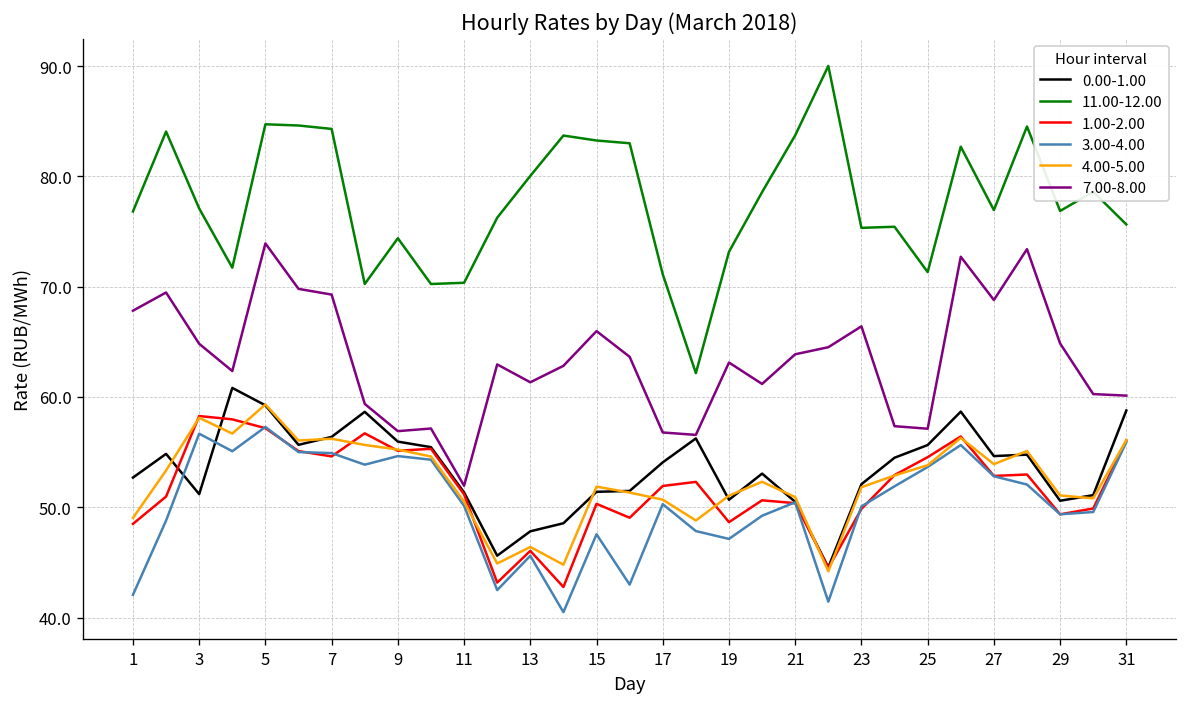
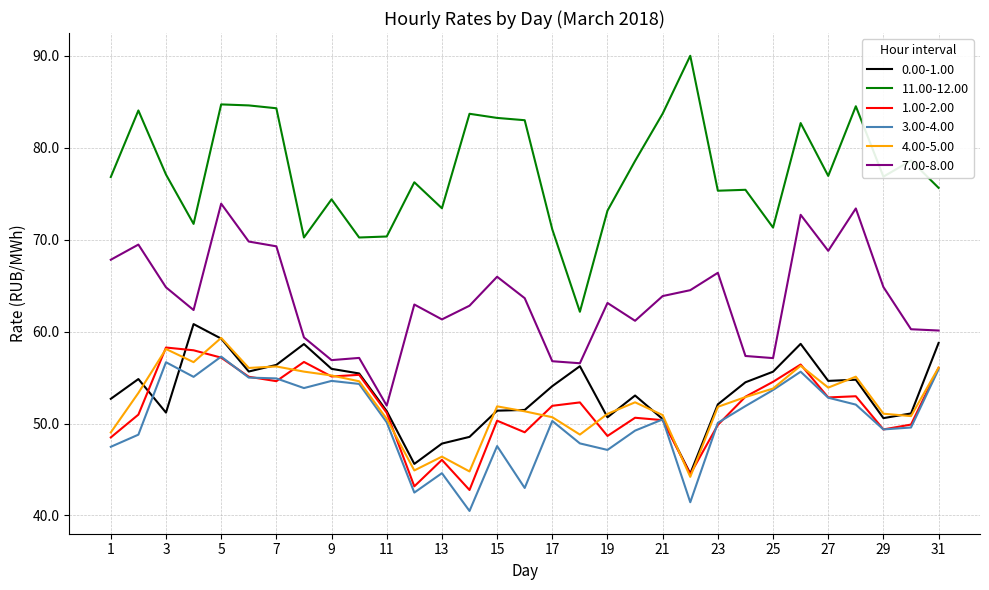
3.00-4.00, 1: 42 -> 47
11.00-12.00, 13: 80 -> 73
3.00-4.00, 13: 46 -> 45
